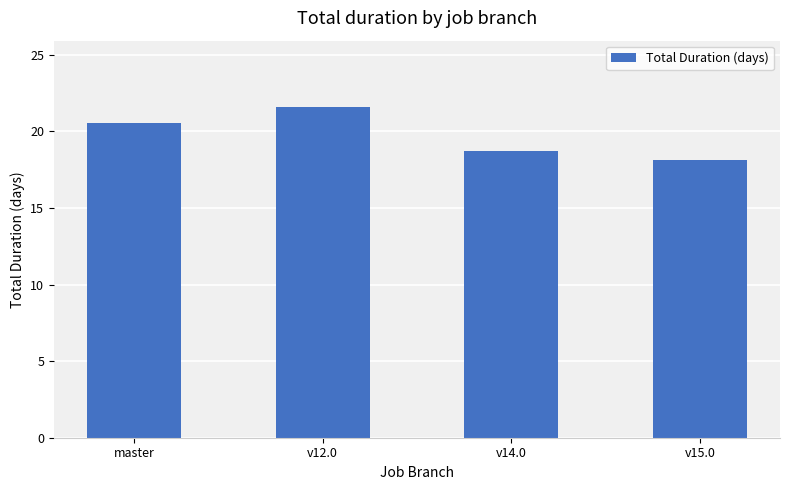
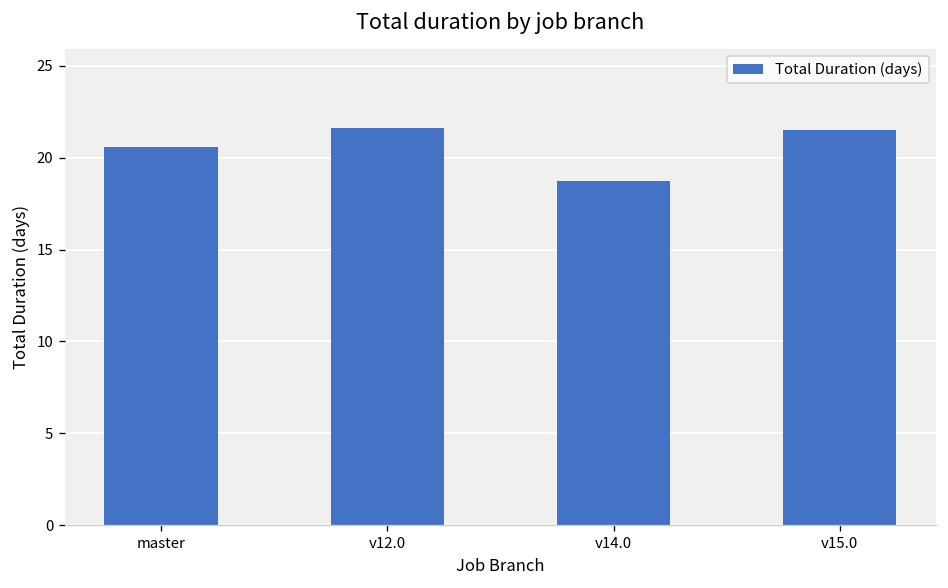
v15.0: 18.1 -> 21.5
